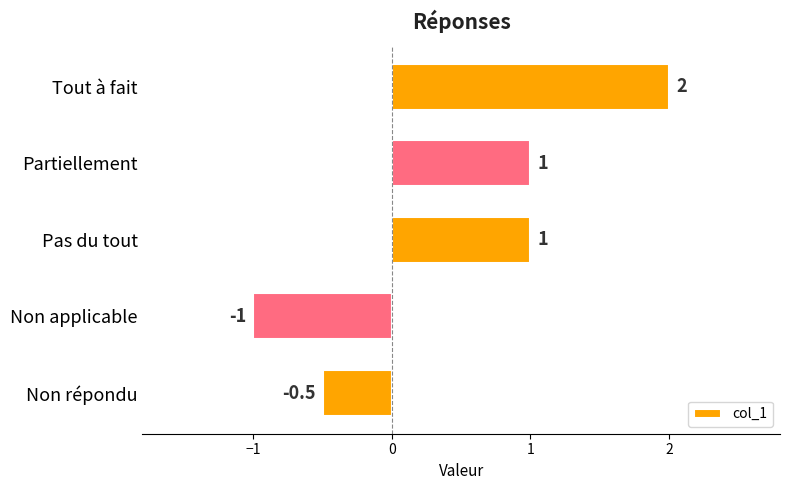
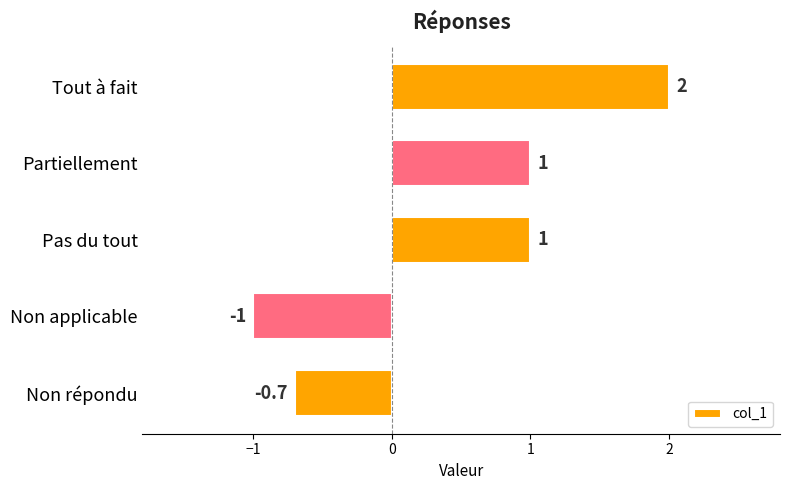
Non répondu: -0.5 -> -0.7
